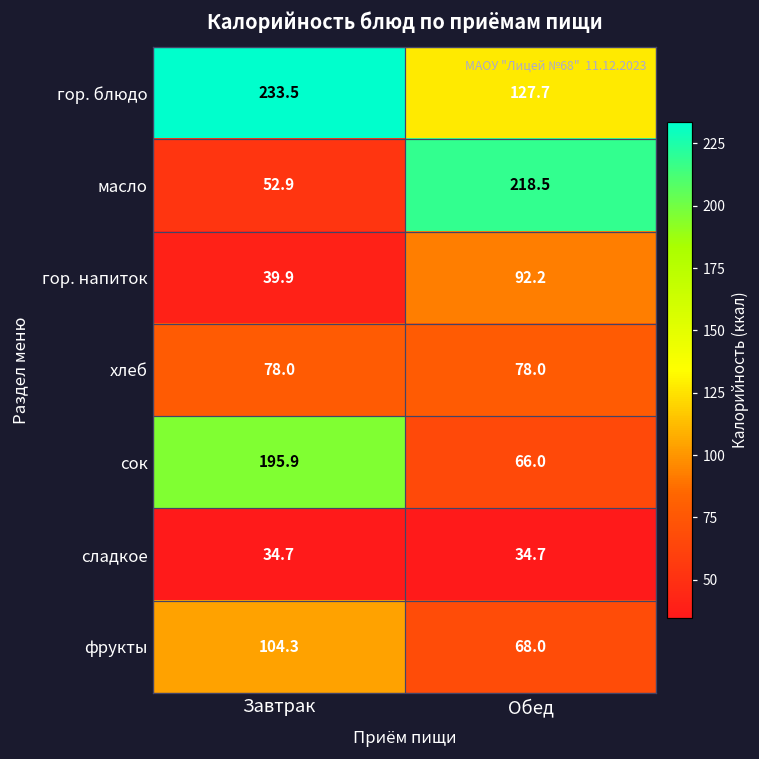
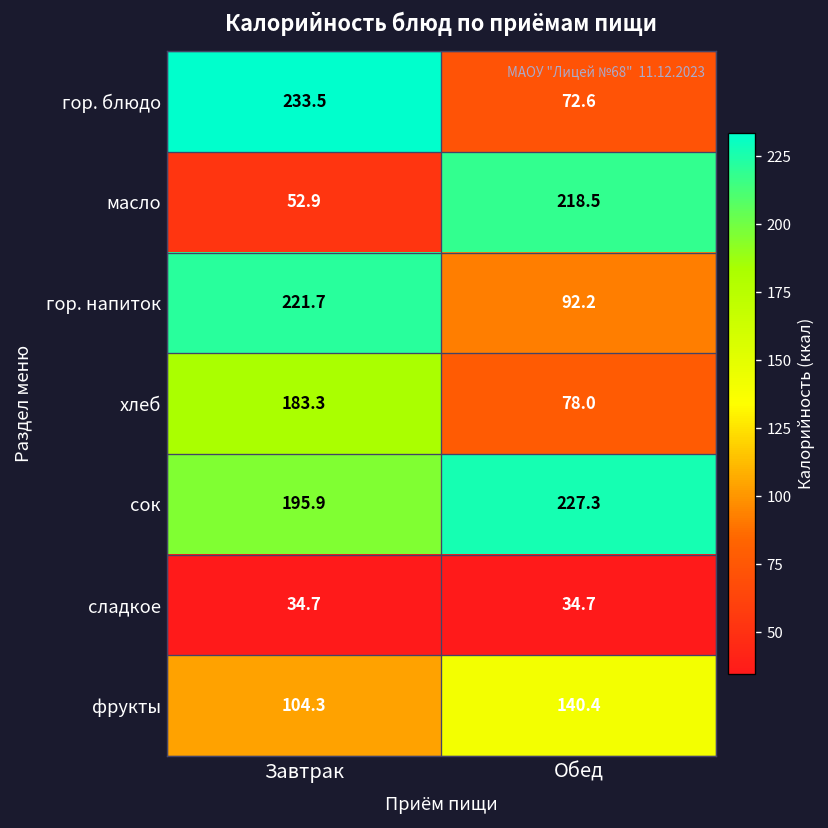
гор. блюдо, Обед: 127.7 -> 72.6
гор. напиток, Завтрак: 39.9 -> 221.7
хлеб, Завтрак: 78.0 -> 183.3
сок, Обед: 66.0 -> 227.3
фрукты, Обед: 68.0 -> 140.4
